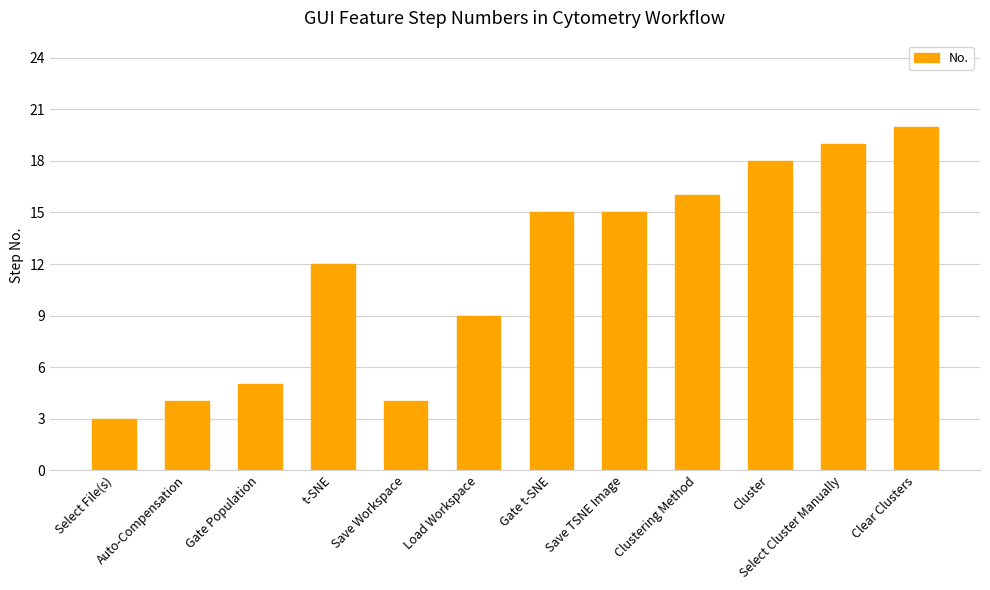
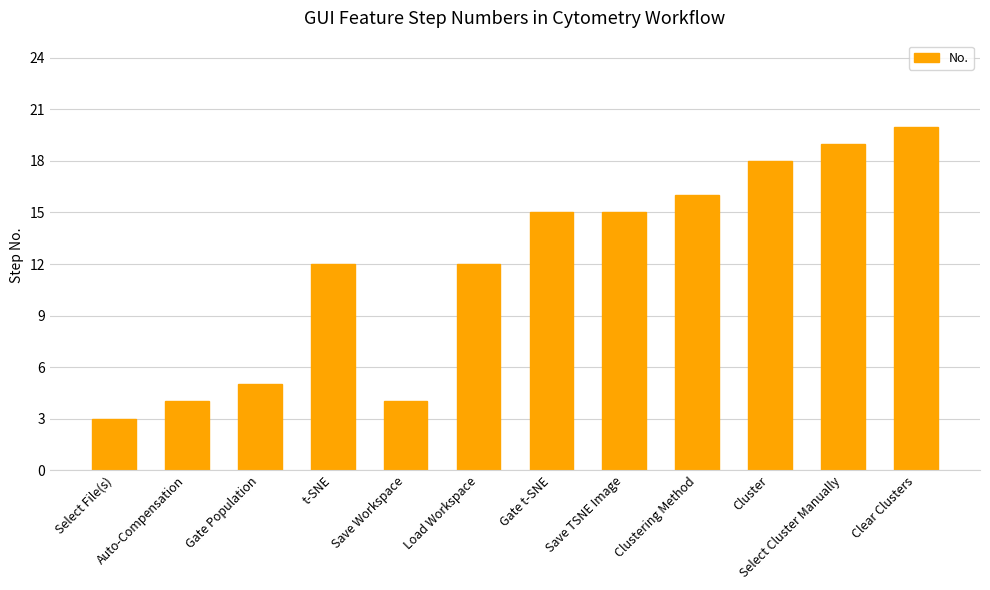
Load Workspace: 9 -> 12
